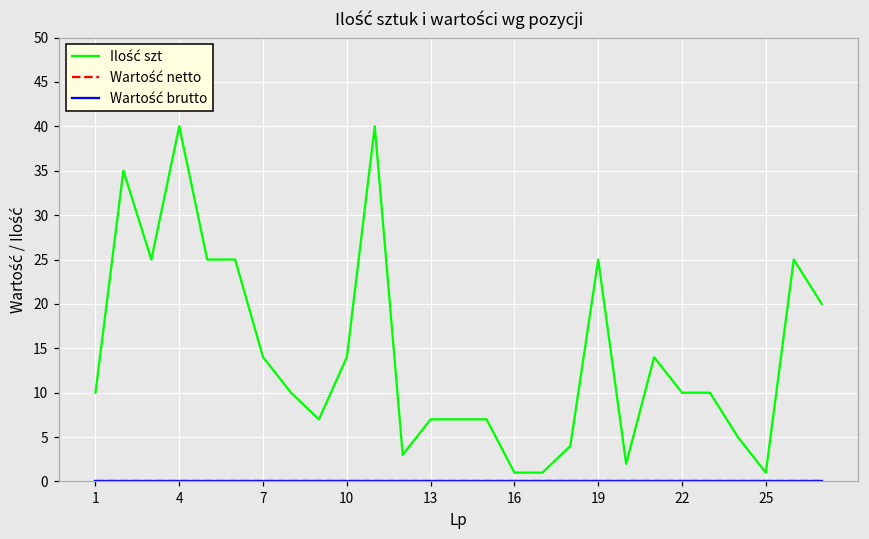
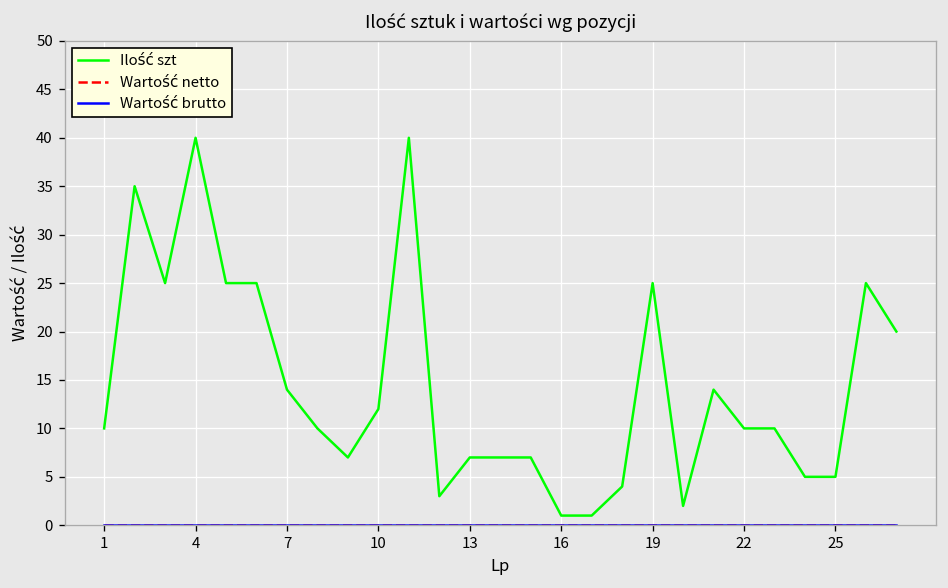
Ilość szt, 10: 14 -> 12
Ilość szt, 25: 1 -> 5
